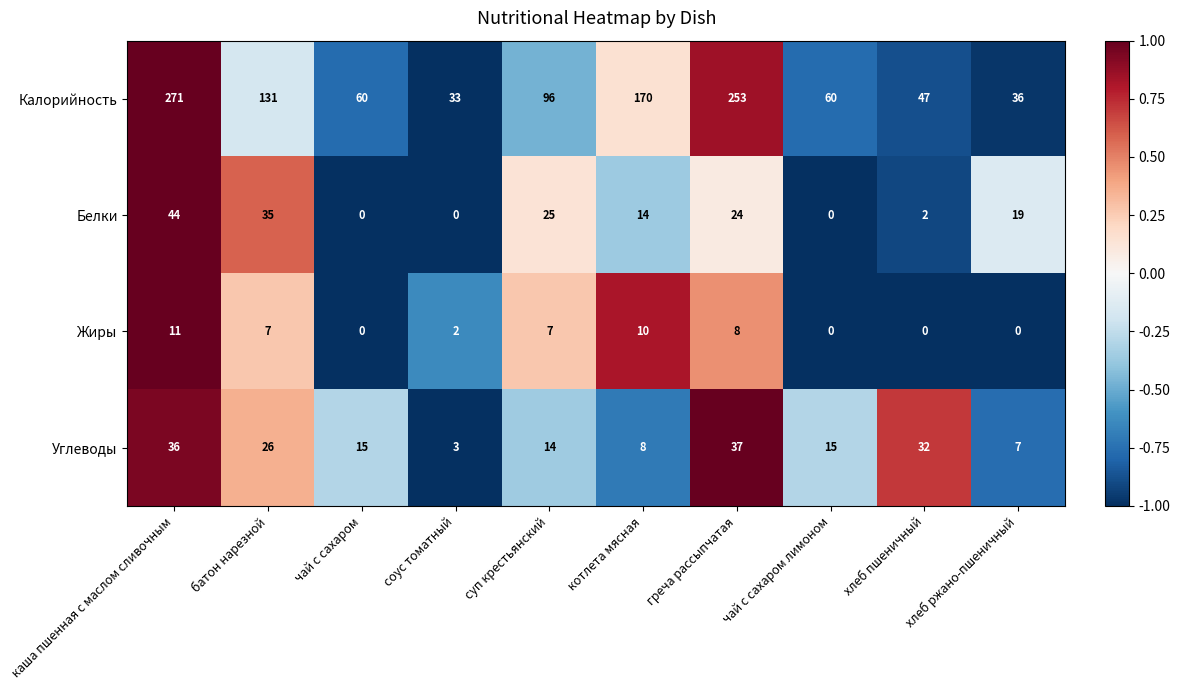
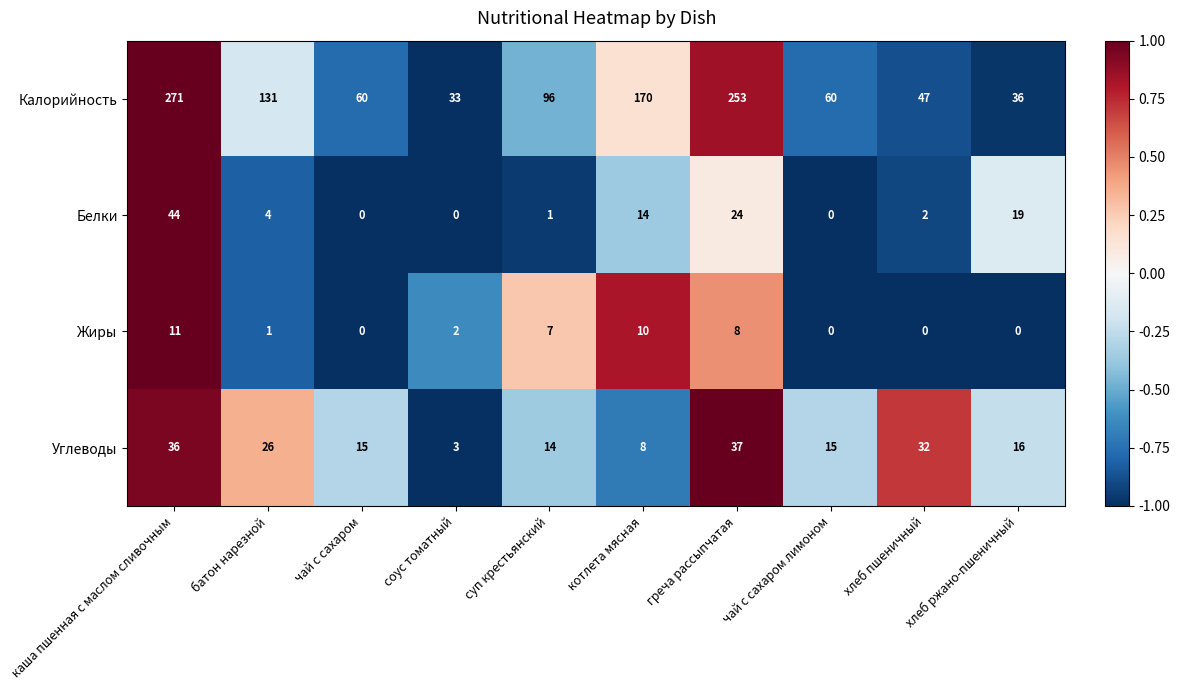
Белки, батон нарезной: 35 -> 4
Белки, суп крестьянский: 25 -> 1
Жиры, батон нарезной: 7 -> 1
Углеводы, хлеб ржано-пшеничный: 7 -> 16
